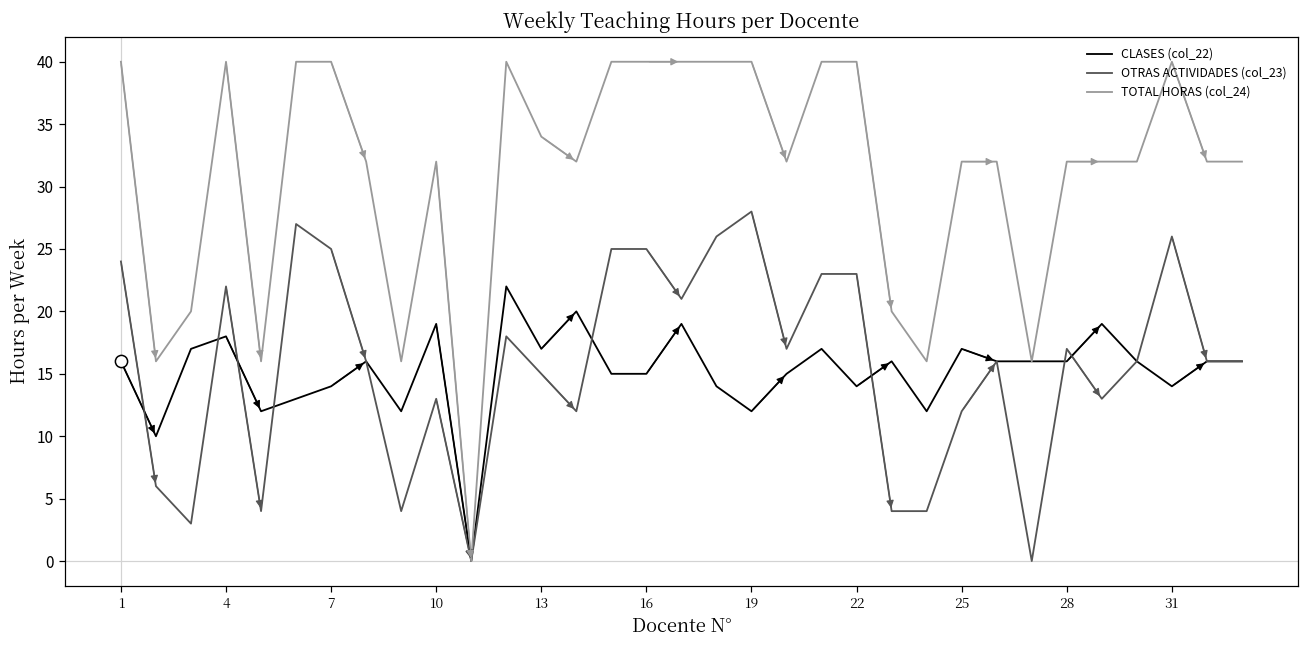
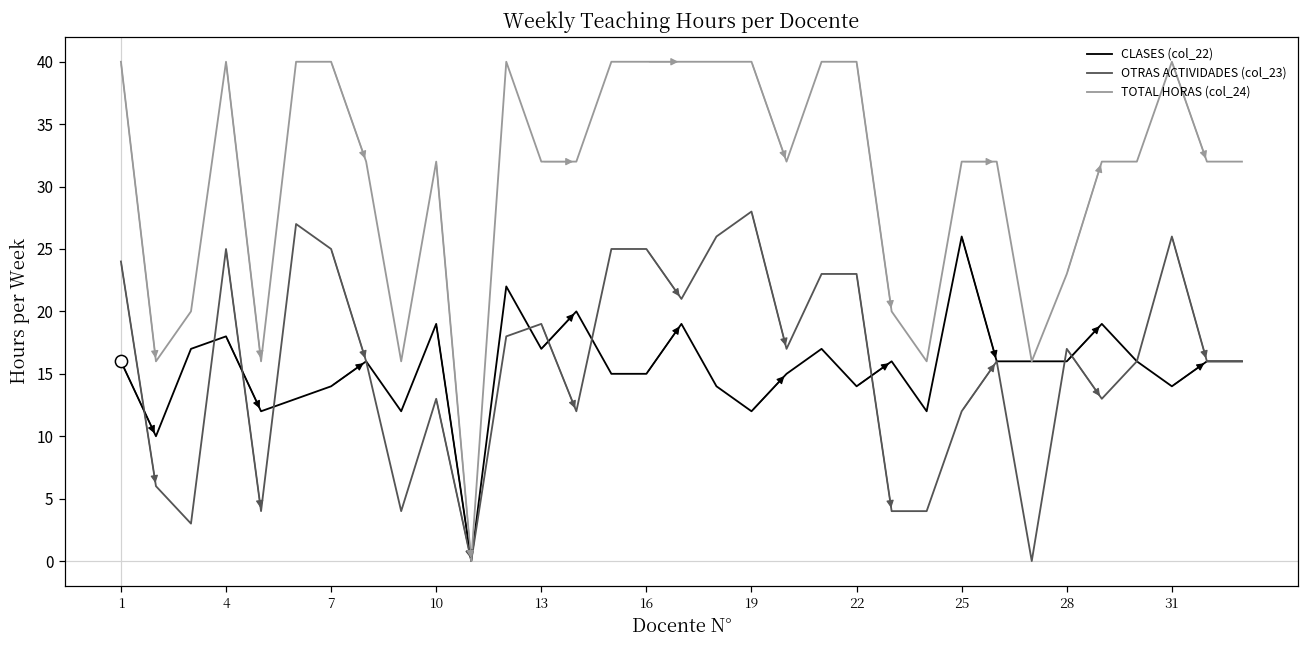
OTRAS ACTIVIDADES (col_23), 4: 22 -> 25
OTRAS ACTIVIDADES (col_23), 13: 15 -> 19
TOTAL HORAS (col_24), 13: 34 -> 32
CLASES (col_22), 25: 17 -> 26
TOTAL HORAS (col_24), 28: 32 -> 23
